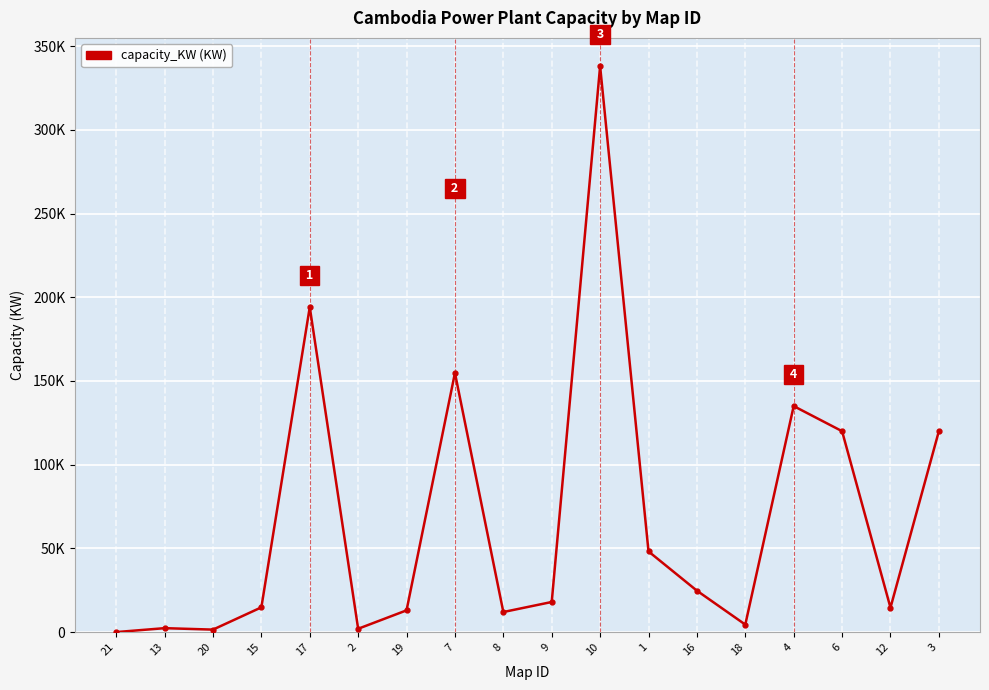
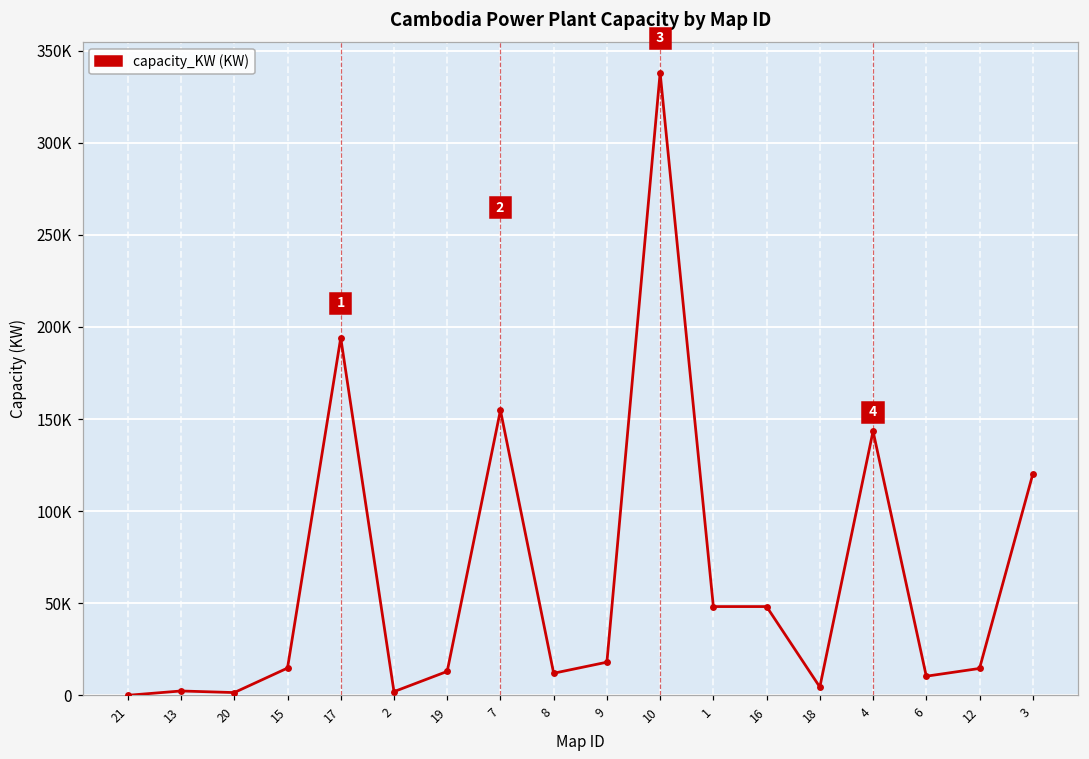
16: 25000 -> 48000
4: 135000 -> 143000
6: 120000 -> 10000
